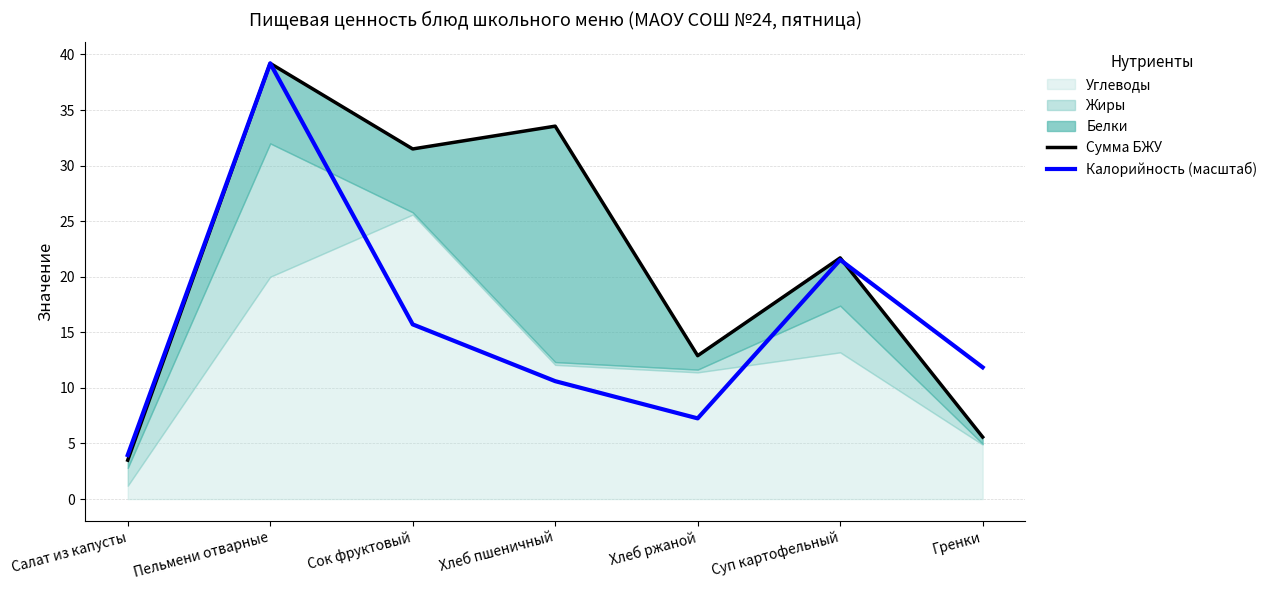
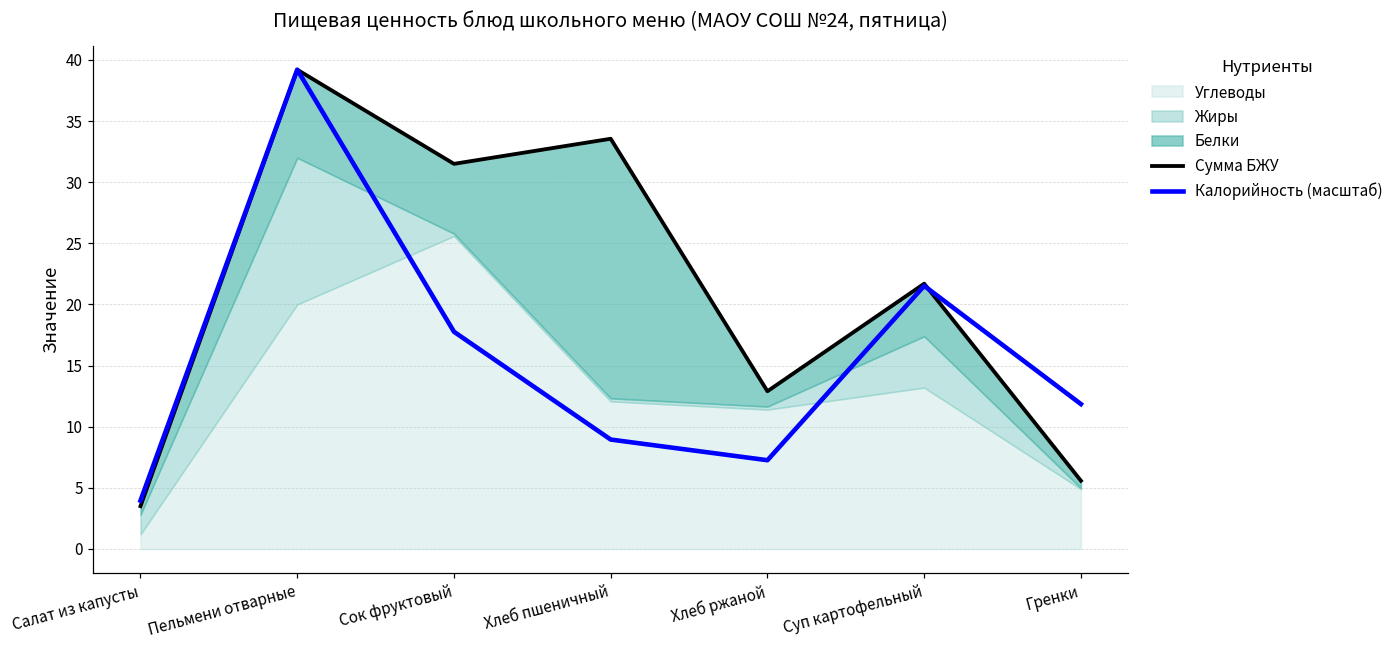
Калорийность (масштаб), Сок фруктовый: 15.7 -> 17.8
Калорийность (масштаб), Хлеб пшеничный: 10.6 -> 8.9
